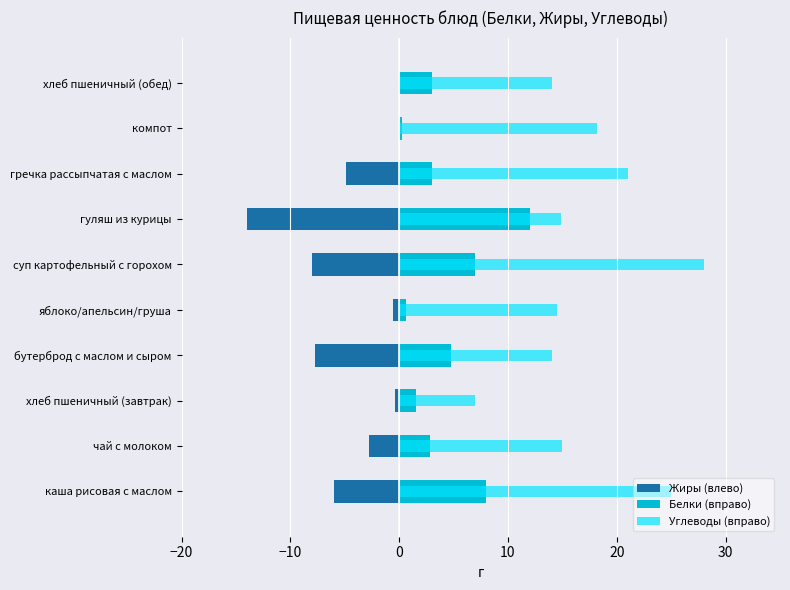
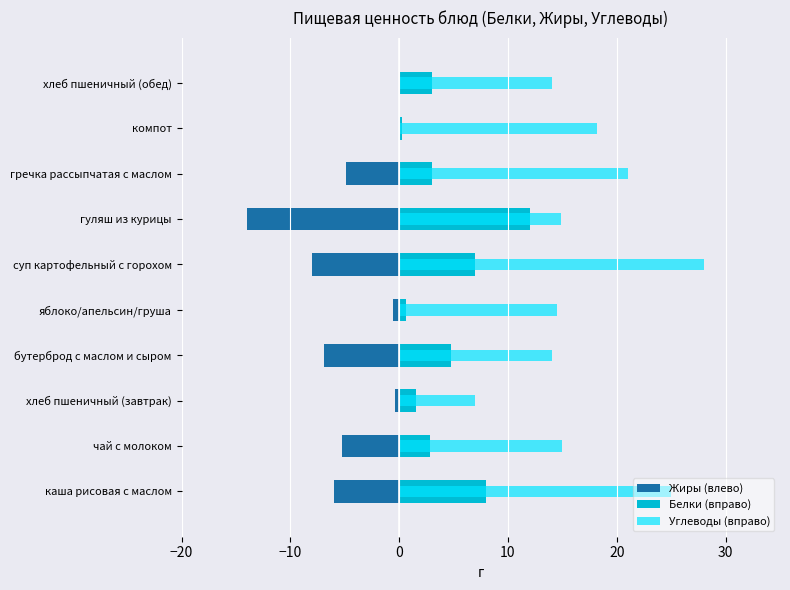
Жиры (влево), бутерброд с маслом и сыром: -7.7 -> -6.9
Жиры (влево), чай с молоком: -2.8 -> -5.3
